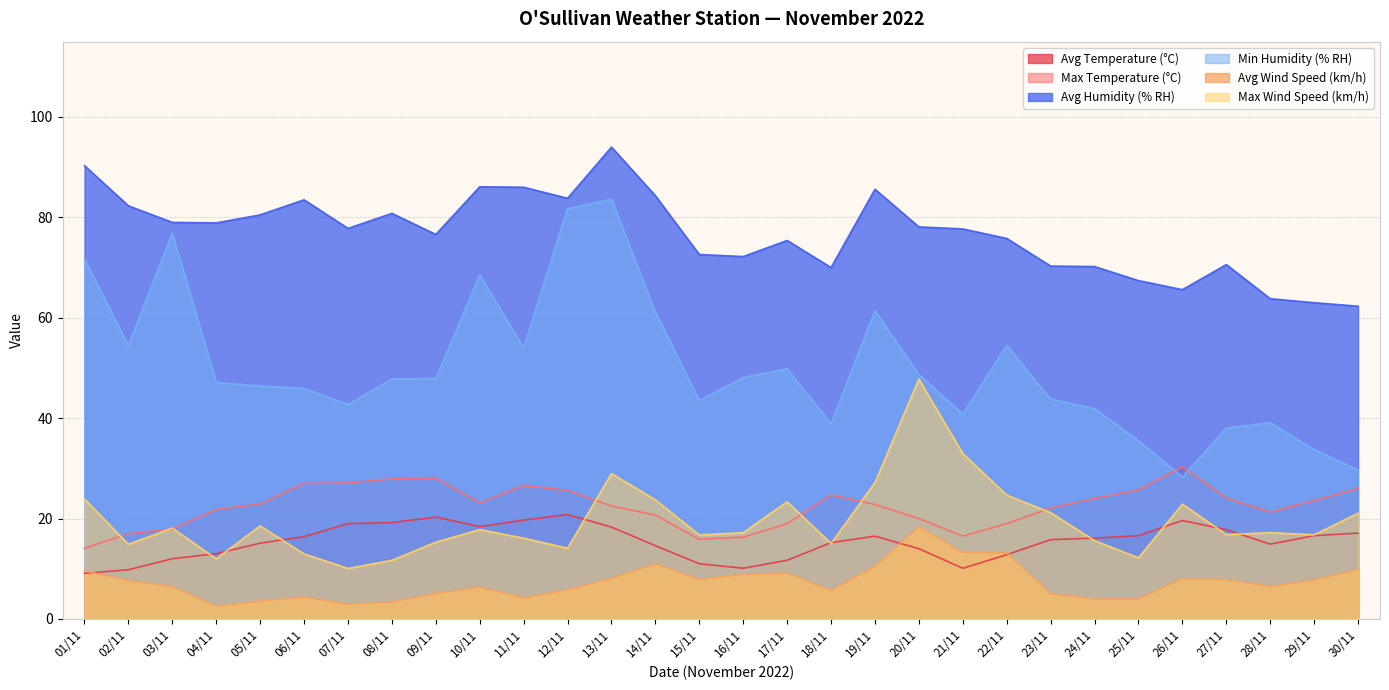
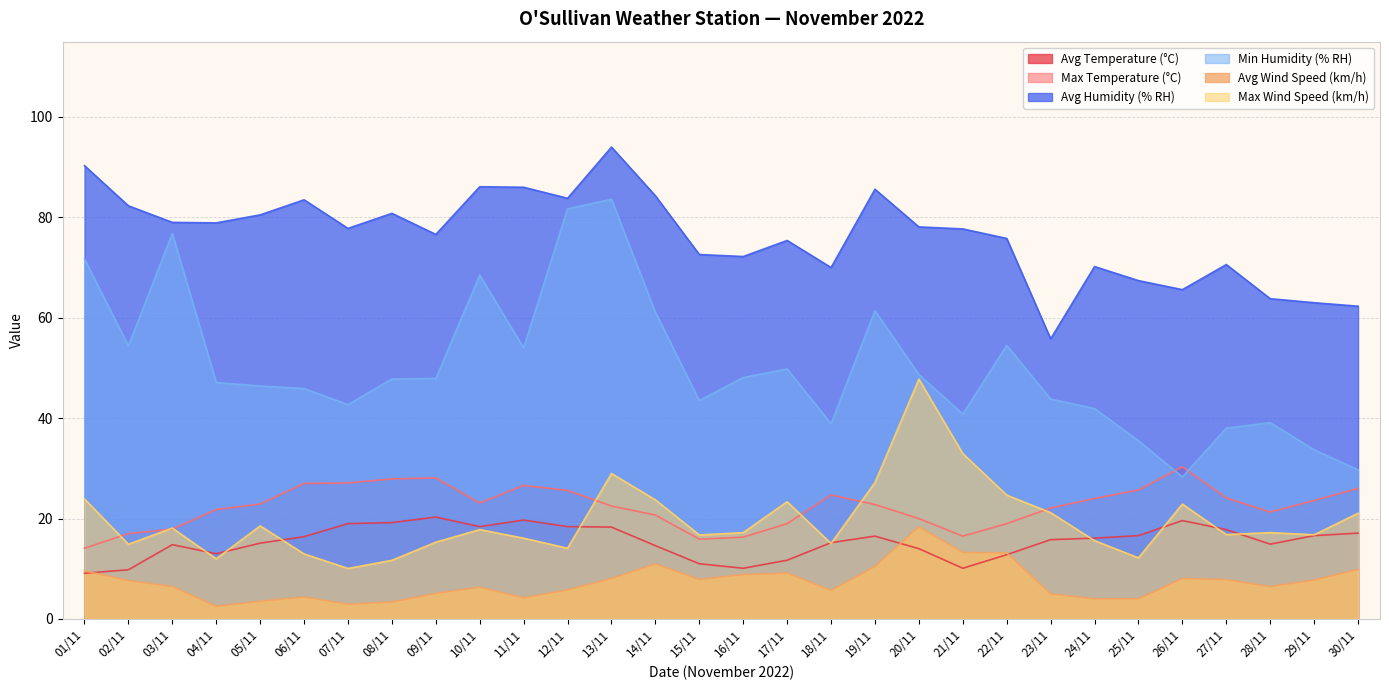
Avg Temperature (°C), 03/11: 12 -> 15
Avg Temperature (°C), 12/11: 21 -> 18
Avg Humidity (% RH), 23/11: 70 -> 56
